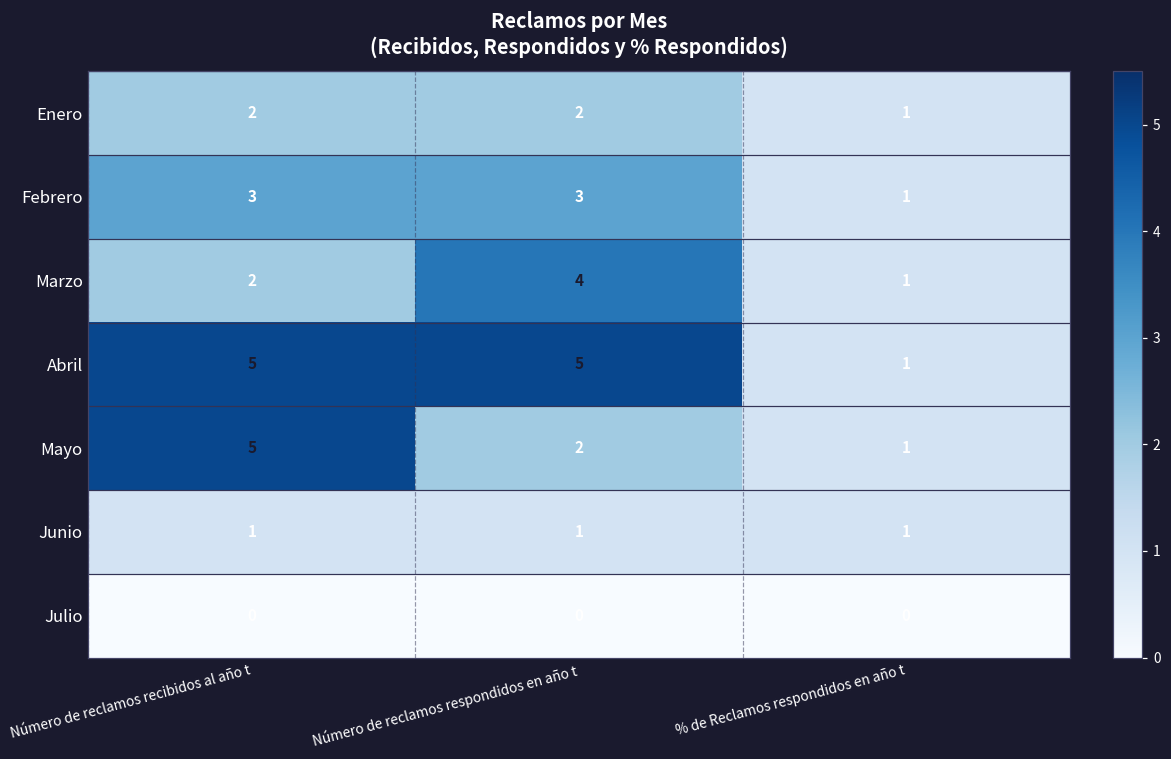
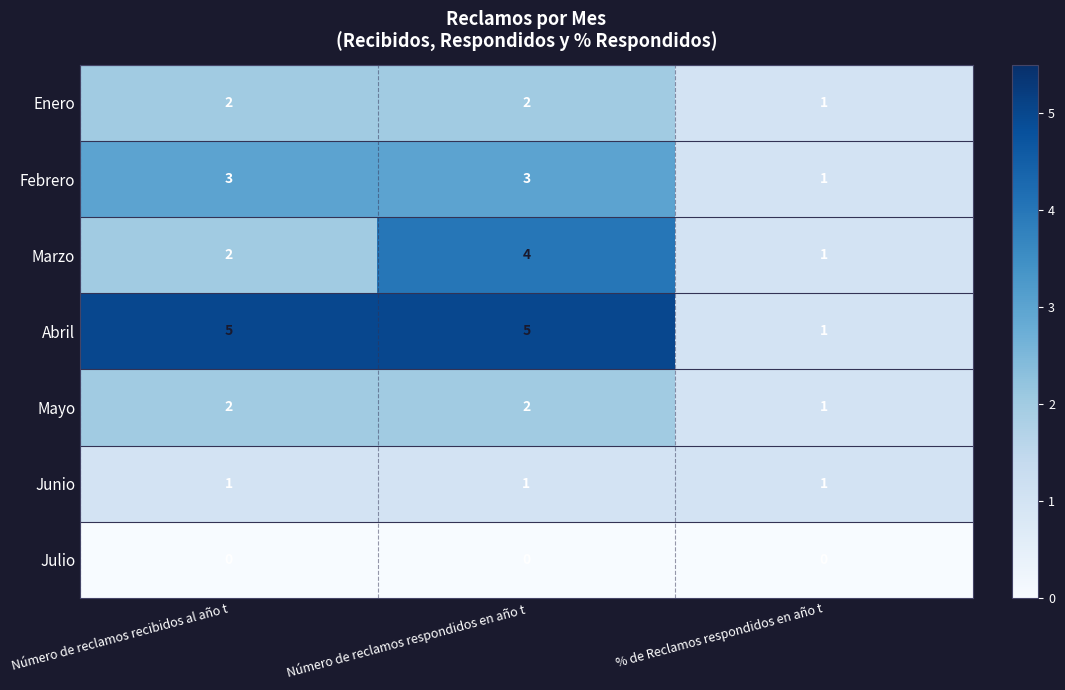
Mayo, Número de reclamos recibidos al año t: 5 -> 2
